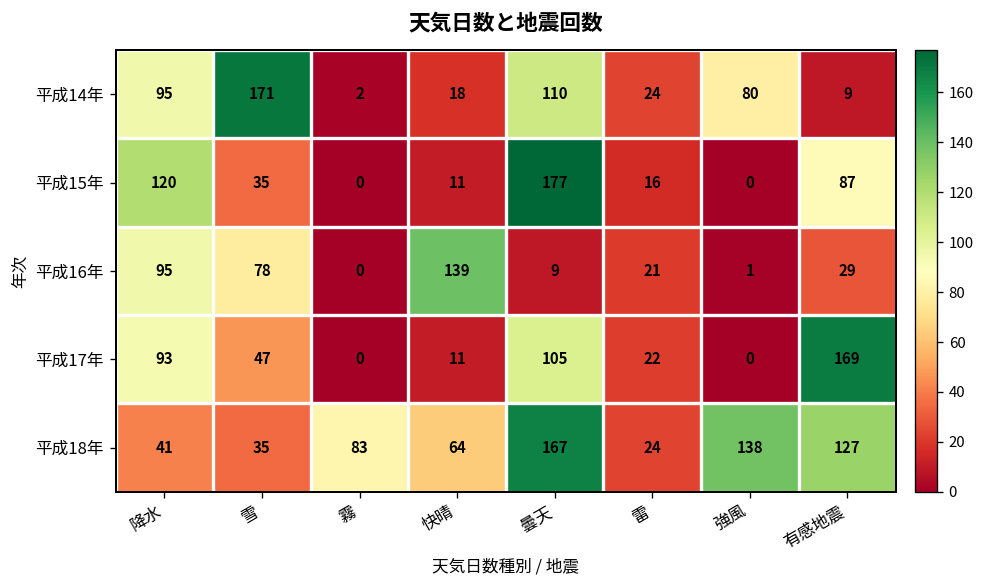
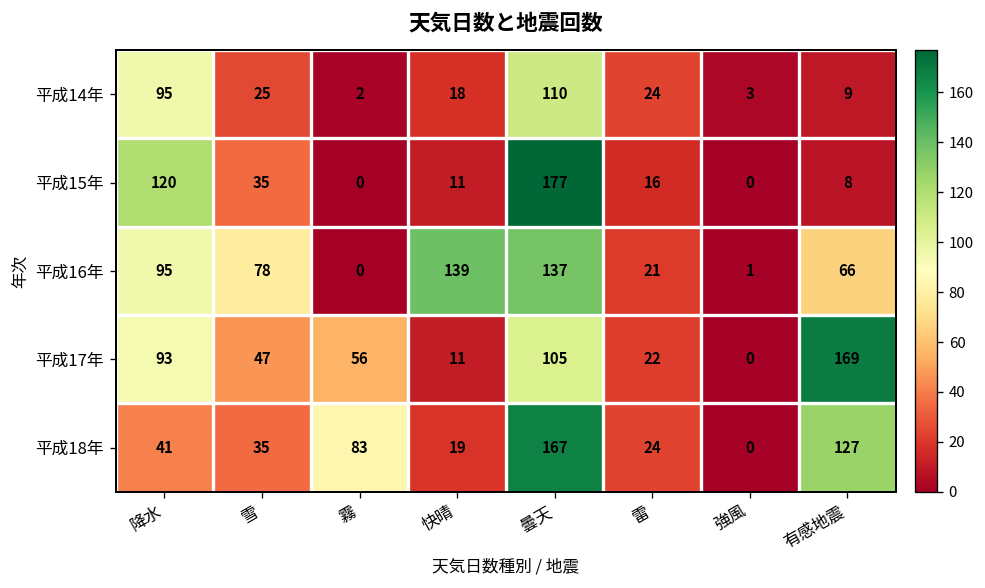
平成14年, 雪: 171 -> 25
平成14年, 強風: 80 -> 3
平成15年, 有感地震: 87 -> 8
平成16年, 曇天: 9 -> 137
平成16年, 有感地震: 29 -> 66
平成17年, 霧: 0 -> 56
平成18年, 快晴: 64 -> 19
平成18年, 強風: 138 -> 0
